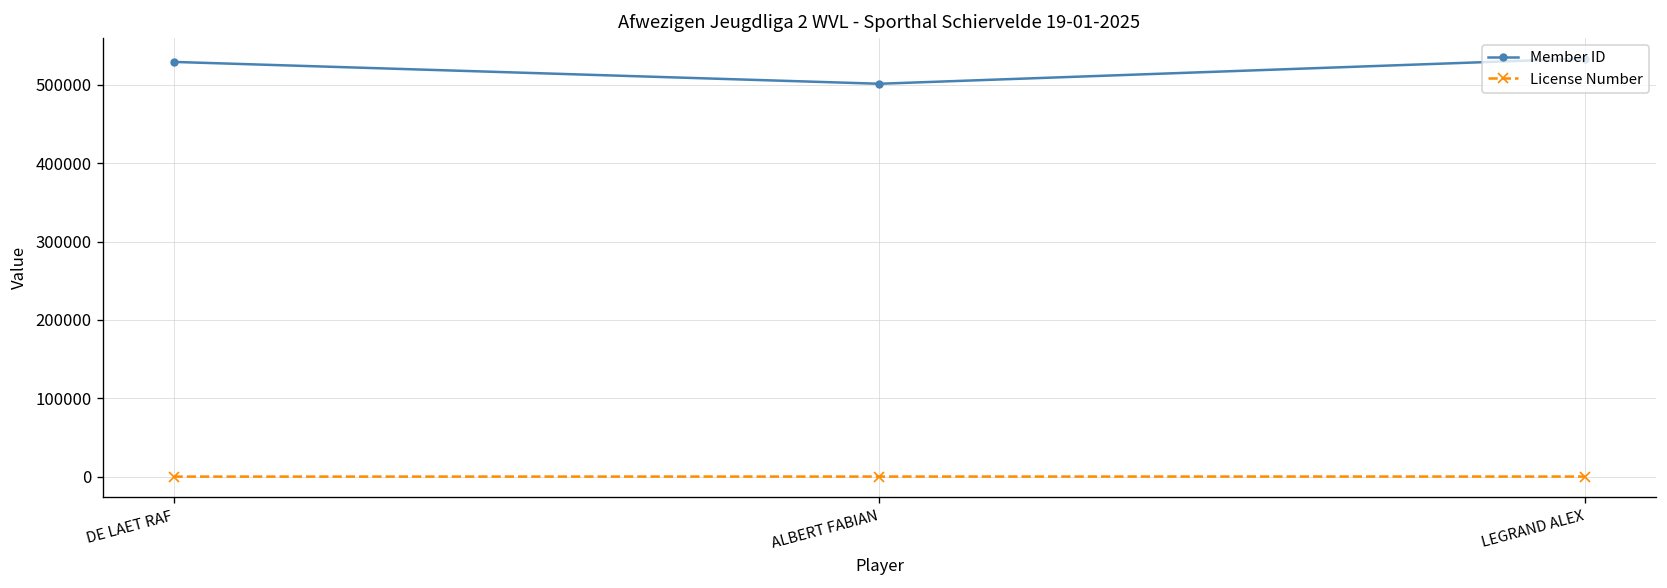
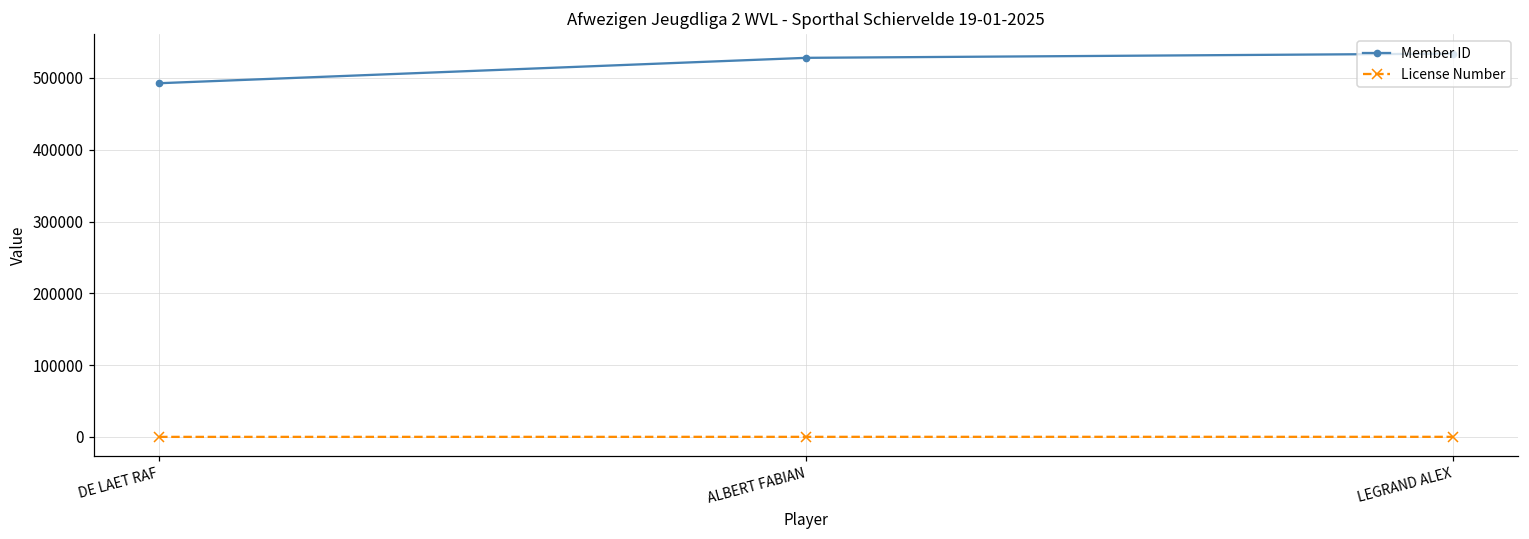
Member ID, DE LAET RAF: 530000 -> 490000
Member ID, ALBERT FABIAN: 500000 -> 530000
